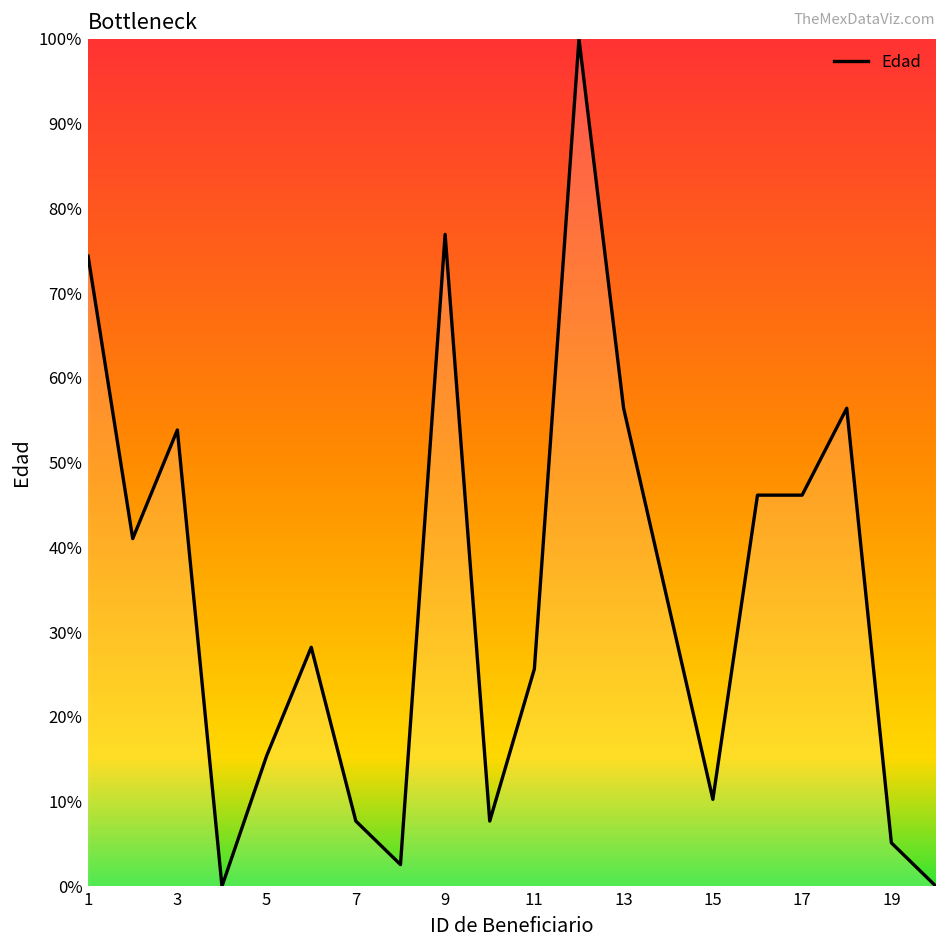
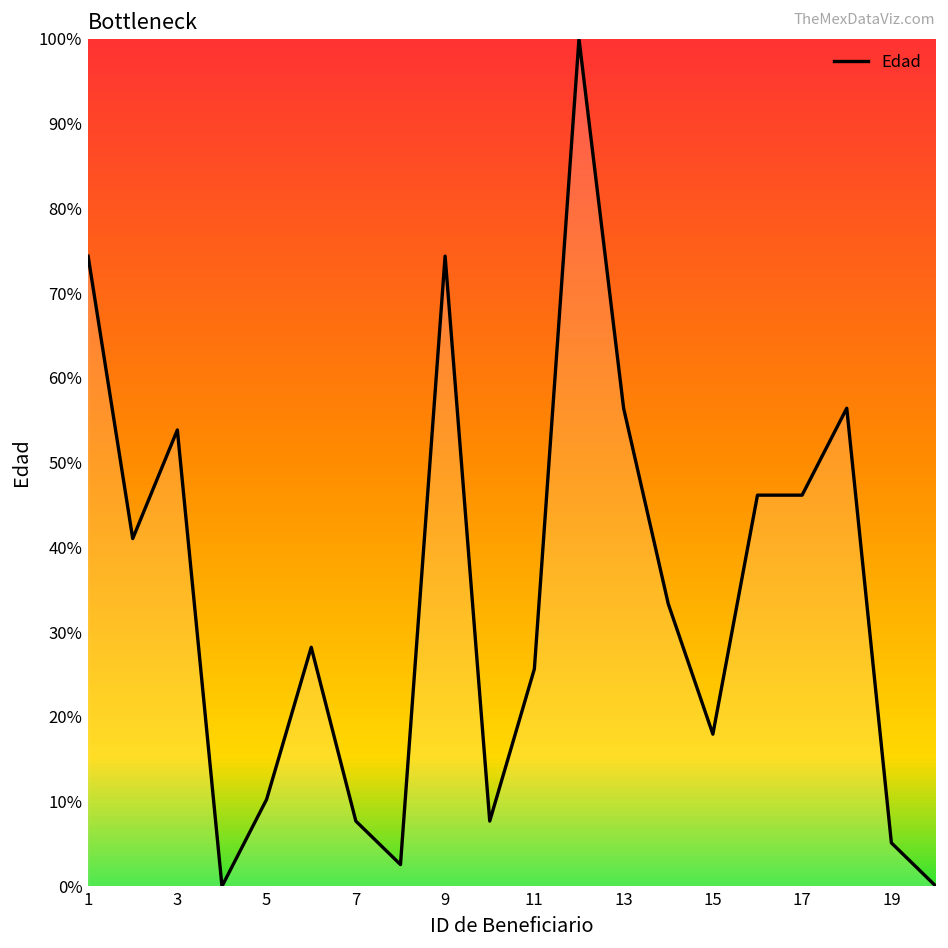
5: 15% -> 10%
9: 77% -> 74%
15: 10% -> 18%
